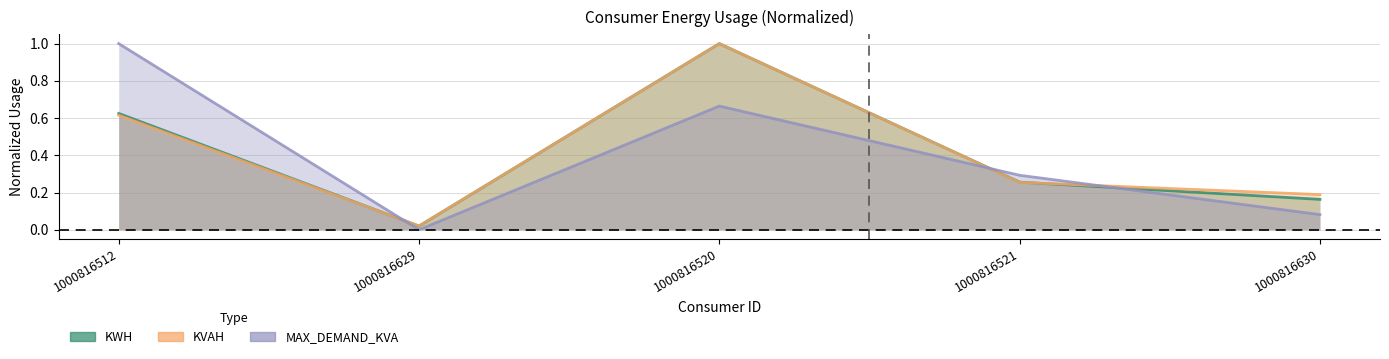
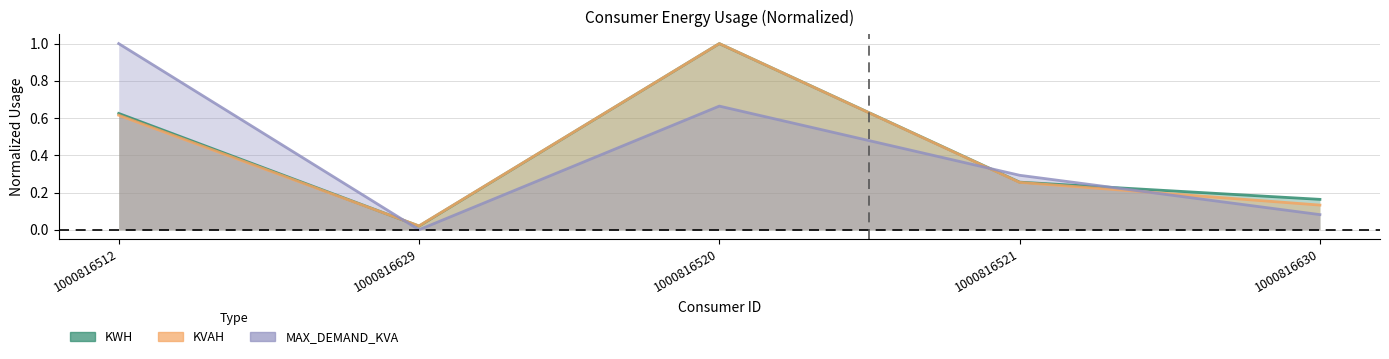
KVAH, 1000816630: 0.19 -> 0.13
